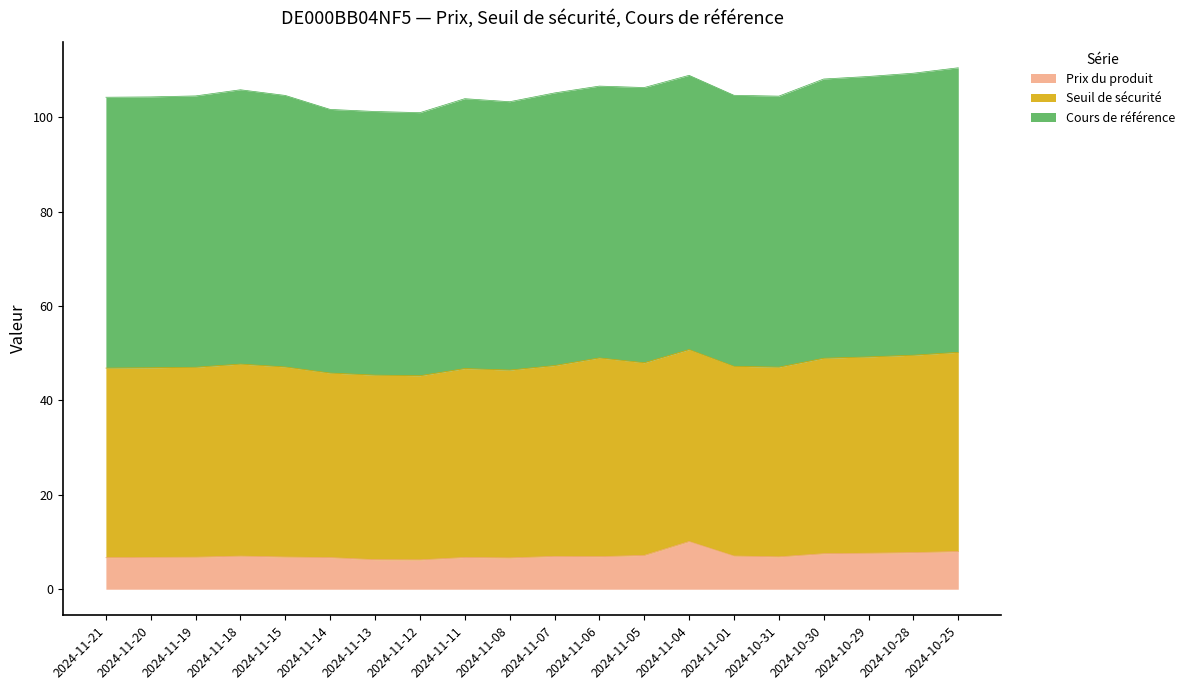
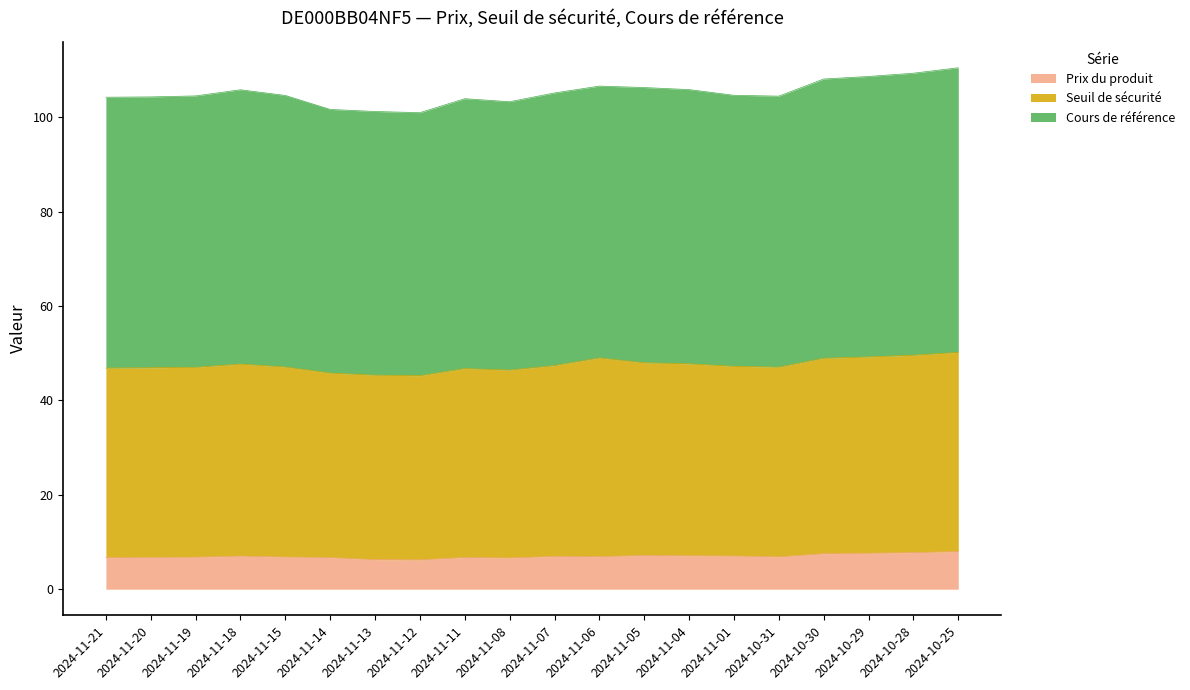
Prix du produit, 2024-11-04: 10 -> 7
